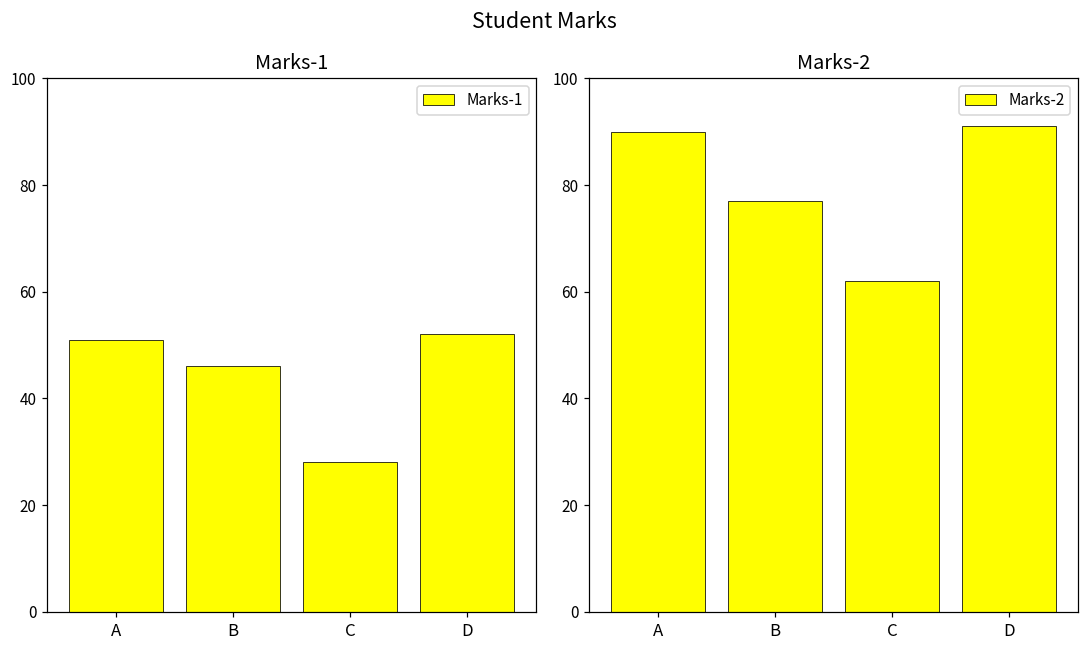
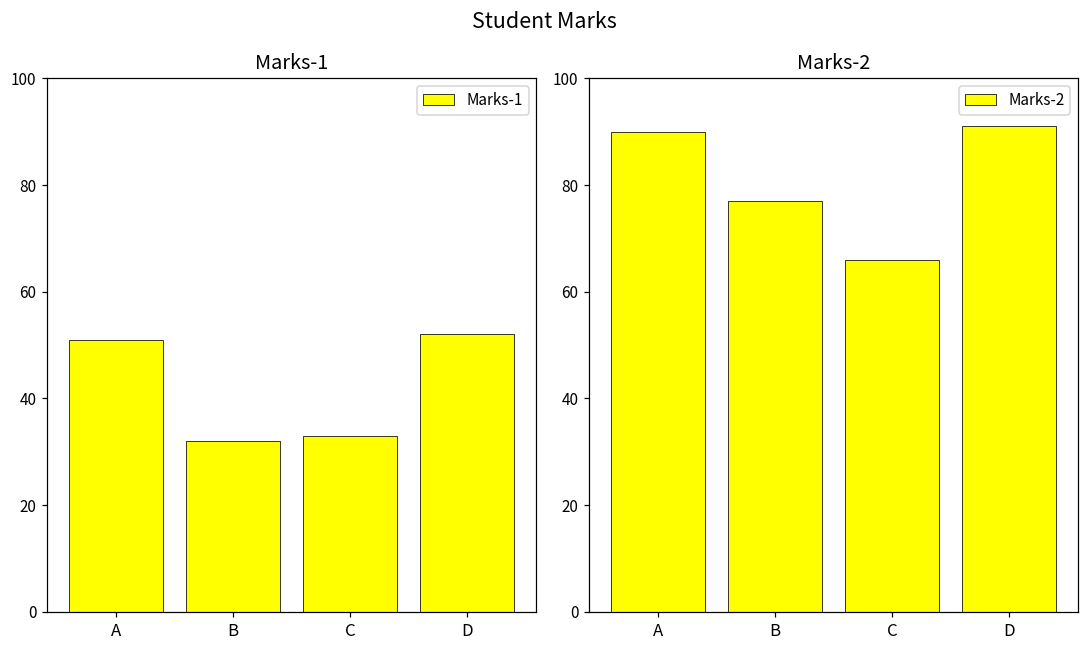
Marks-1, B: 46 -> 32
Marks-1, C: 28 -> 33
Marks-2, C: 62 -> 66
